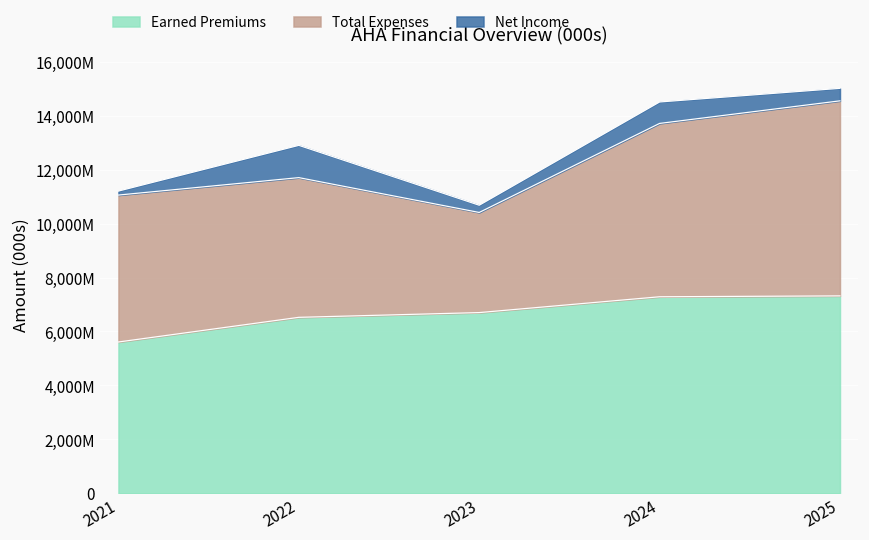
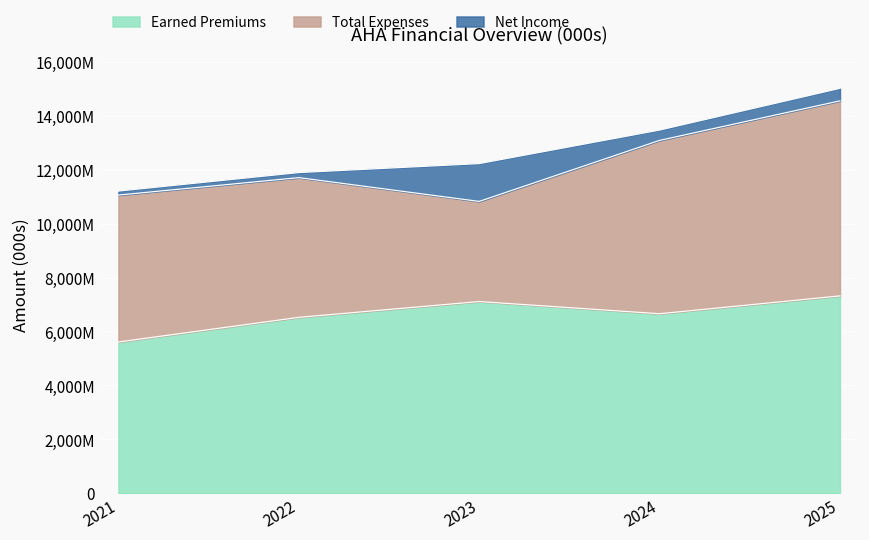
Net Income, 2022: 1,200,000,000 -> 200,000,000
Earned Premiums, 2023: 6,700,000,000 -> 7,100,000,000
Net Income, 2023: 300,000,000 -> 1,400,000,000
Earned Premiums, 2024: 7,300,000,000 -> 6,700,000,000
Net Income, 2024: 800,000,000 -> 400,000,000
